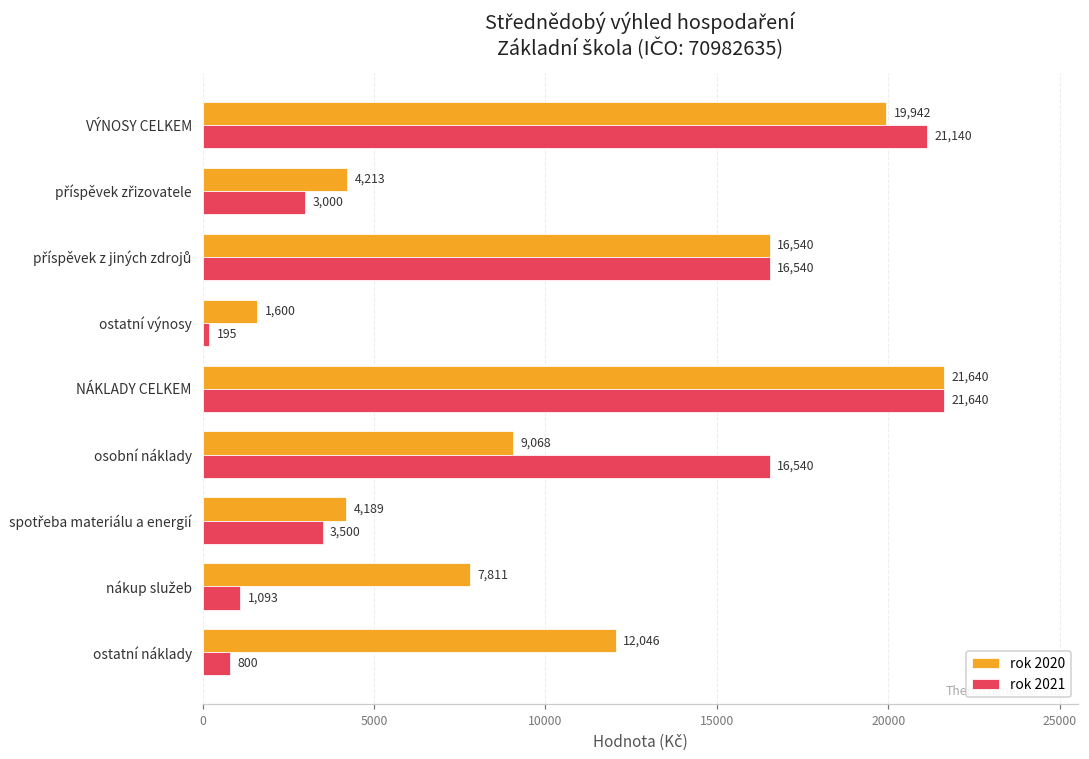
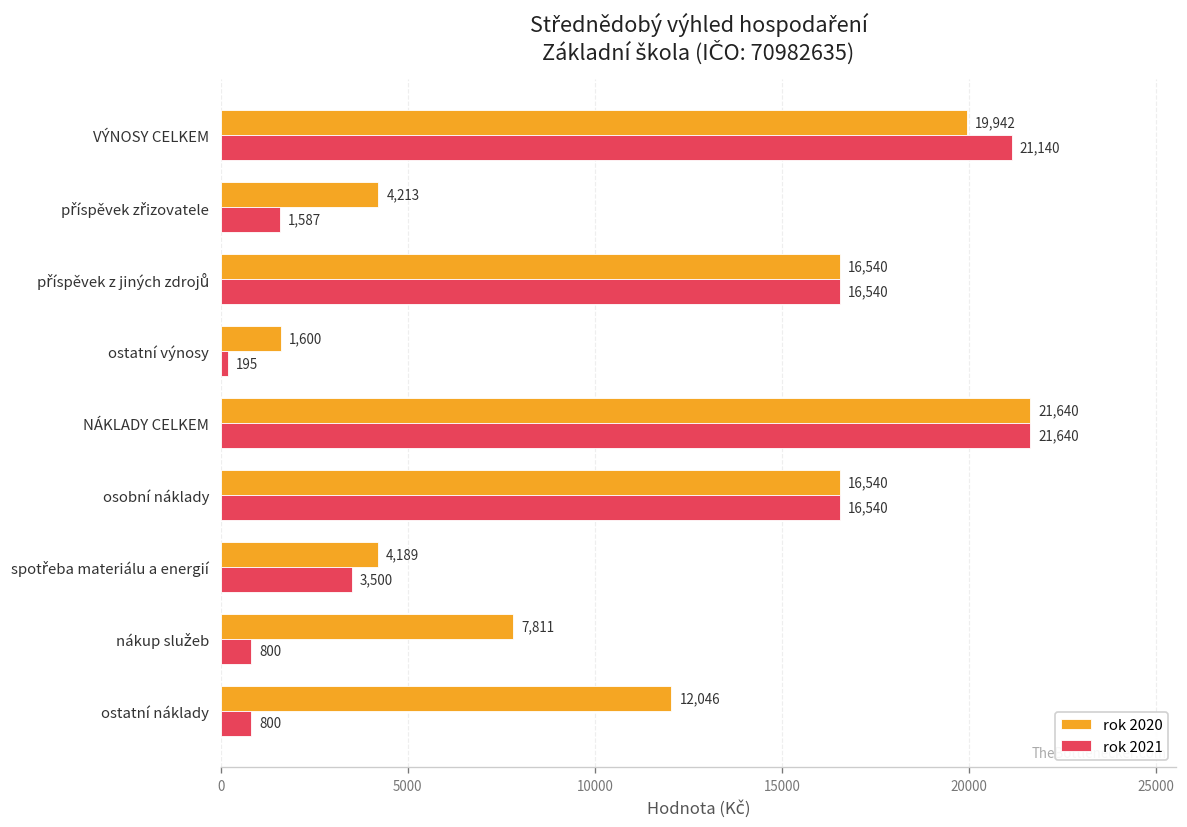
rok 2021, příspěvek zřizovatele: 3,000 -> 1,587
rok 2020, osobní náklady: 9,068 -> 16,540
rok 2021, nákup služeb: 1,093 -> 800
